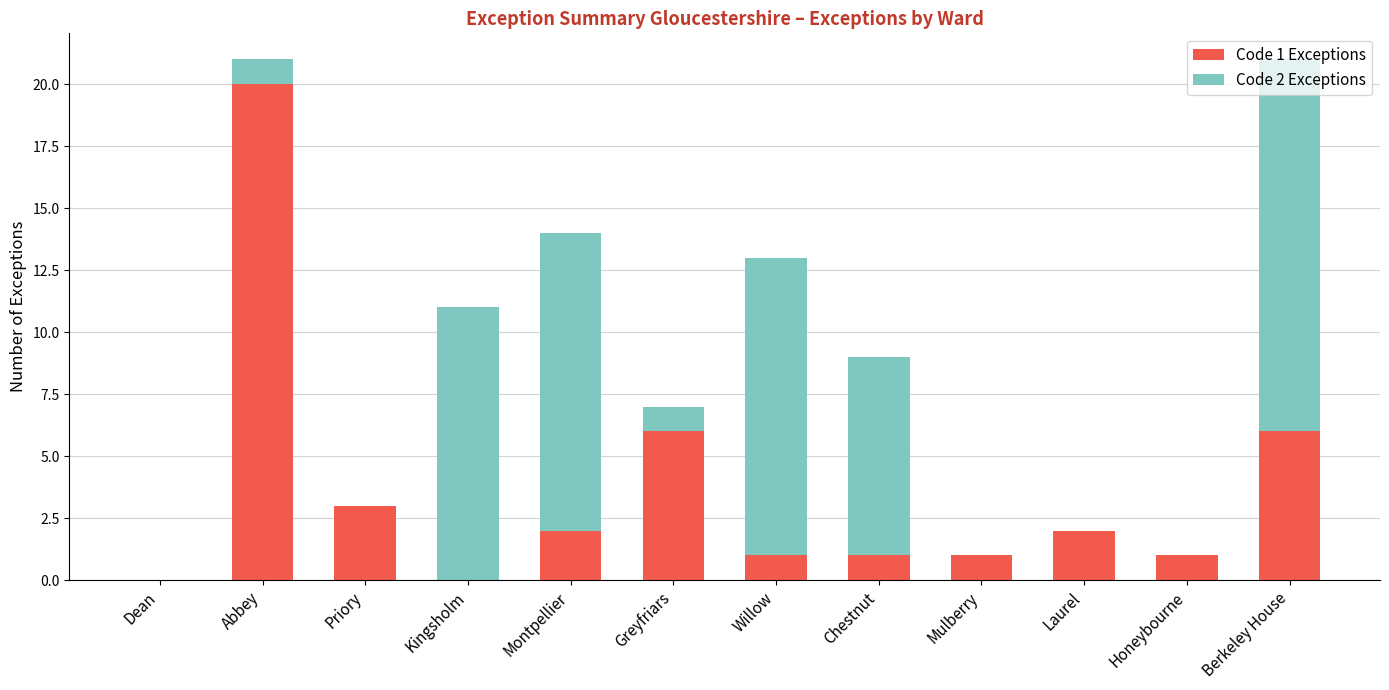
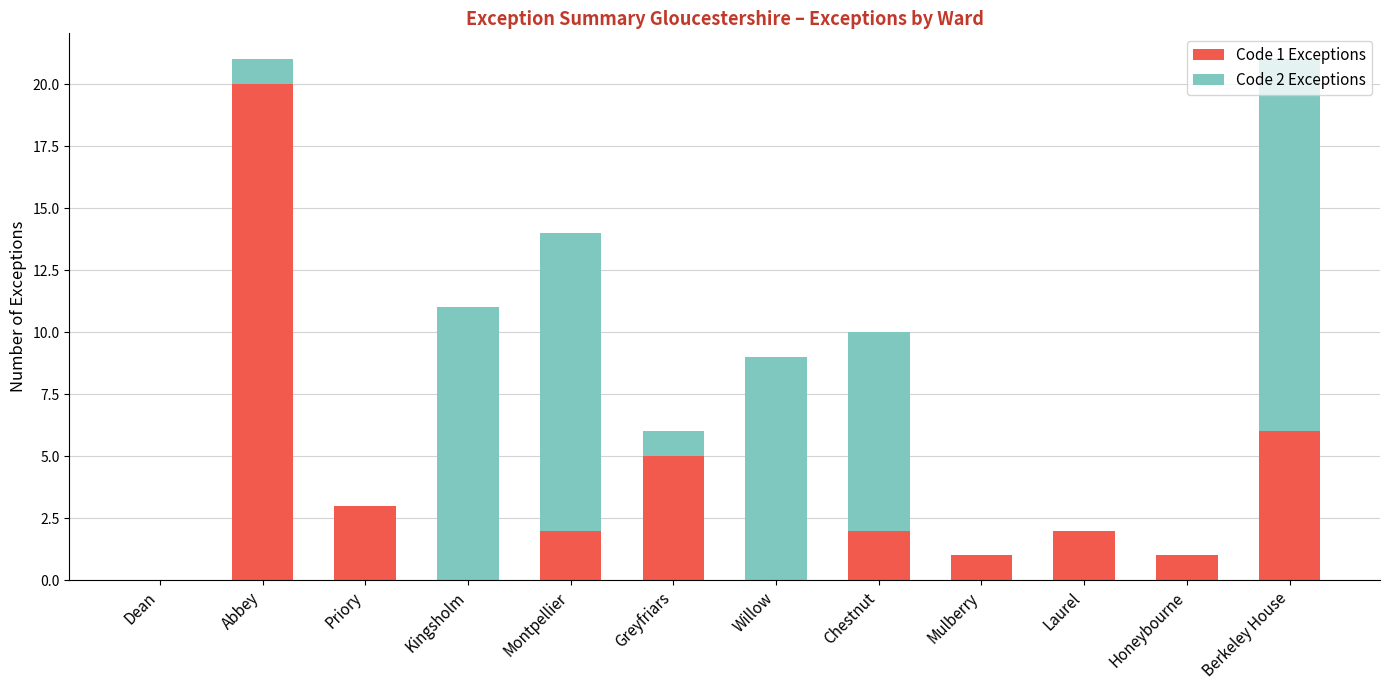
Code 1 Exceptions, Greyfriars: 6 -> 5
Code 1 Exceptions, Willow: 1 -> 0
Code 2 Exceptions, Willow: 12 -> 9
Code 1 Exceptions, Chestnut: 1 -> 2
